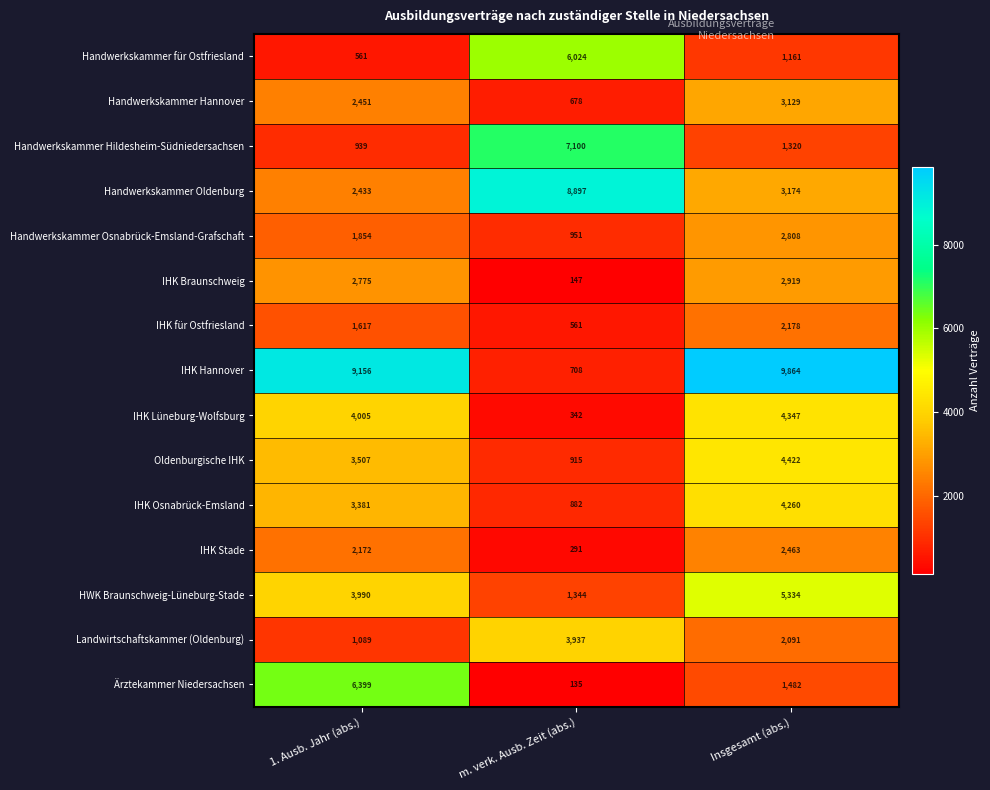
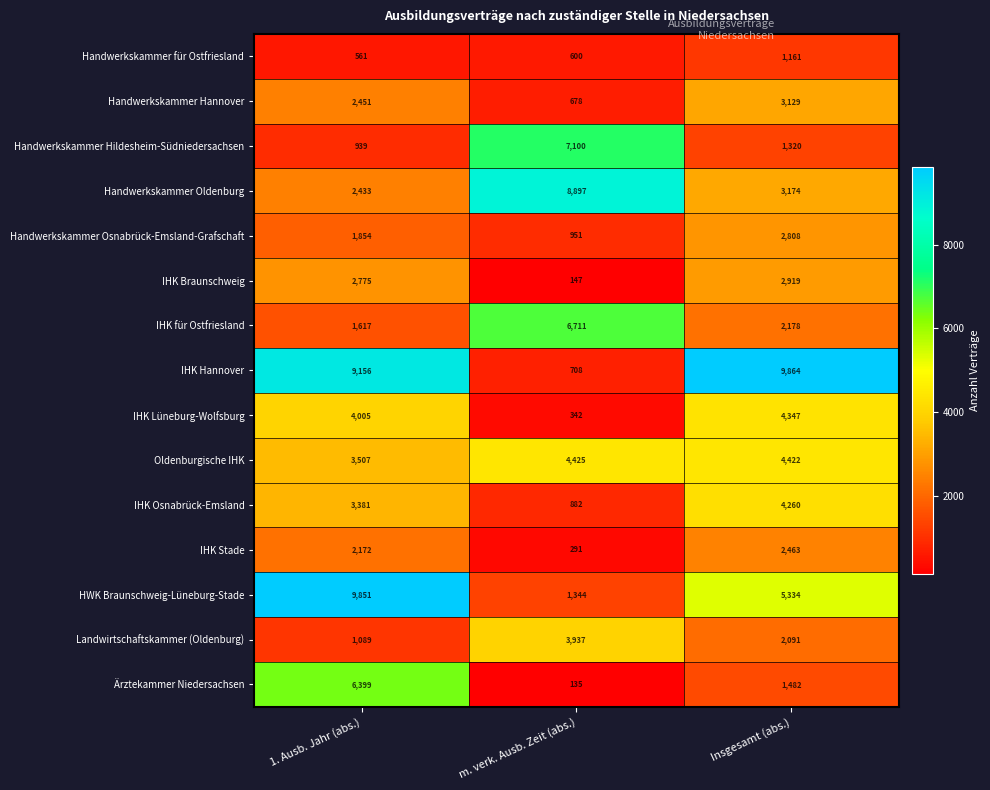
Handwerkskammer für Ostfriesland, m. verk. Ausb. Zeit (abs.): 6,024 -> 600
IHK für Ostfriesland, m. verk. Ausb. Zeit (abs.): 561 -> 6,711
Oldenburgische IHK, m. verk. Ausb. Zeit (abs.): 915 -> 4,425
HWK Braunschweig-Lüneburg-Stade, 1. Ausb. Jahr (abs.): 3,990 -> 9,851
